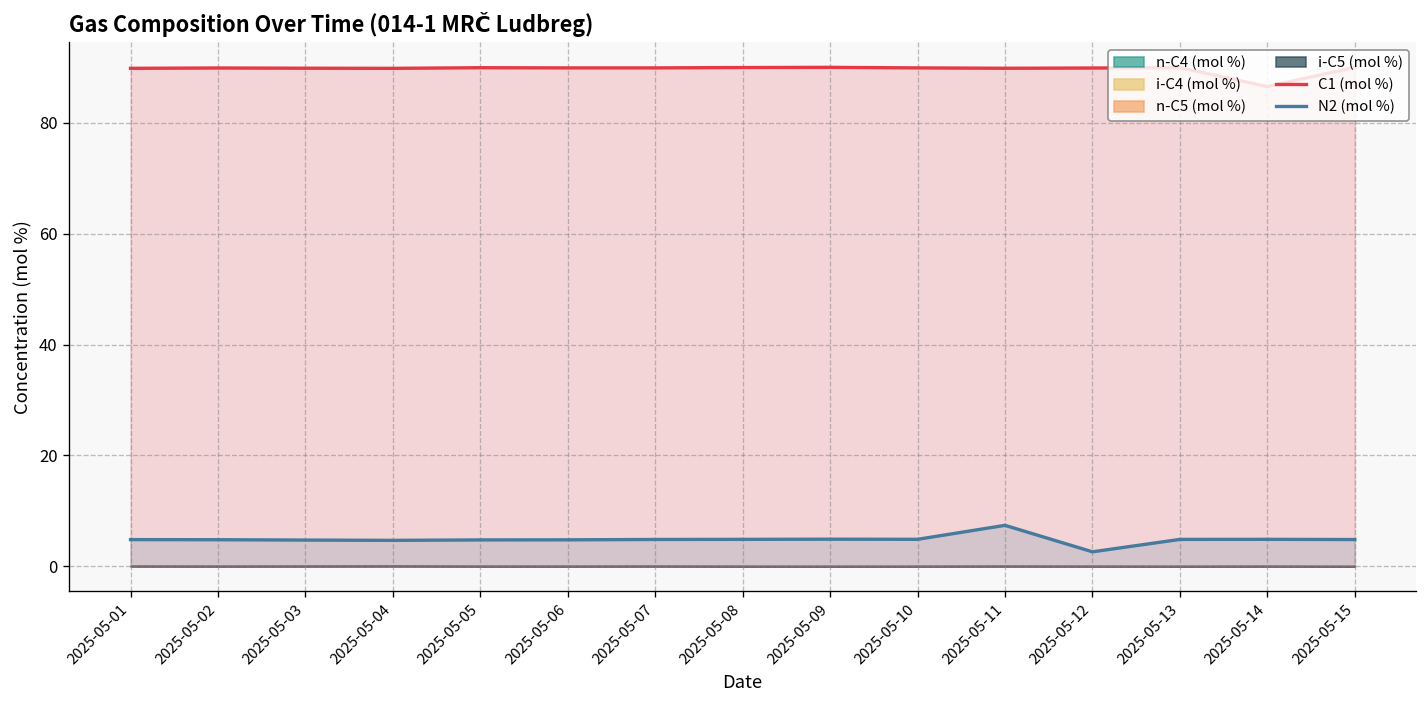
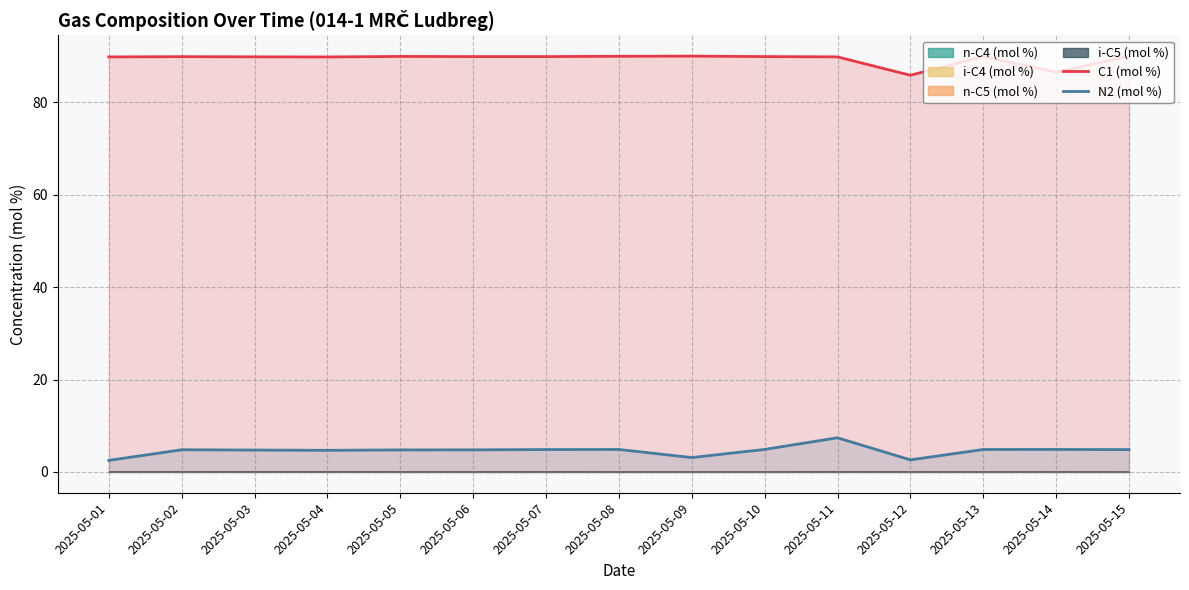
N2 (mol %), 2025-05-01: 5 -> 2
N2 (mol %), 2025-05-09: 5 -> 3
C1 (mol %), 2025-05-12: 90 -> 86
